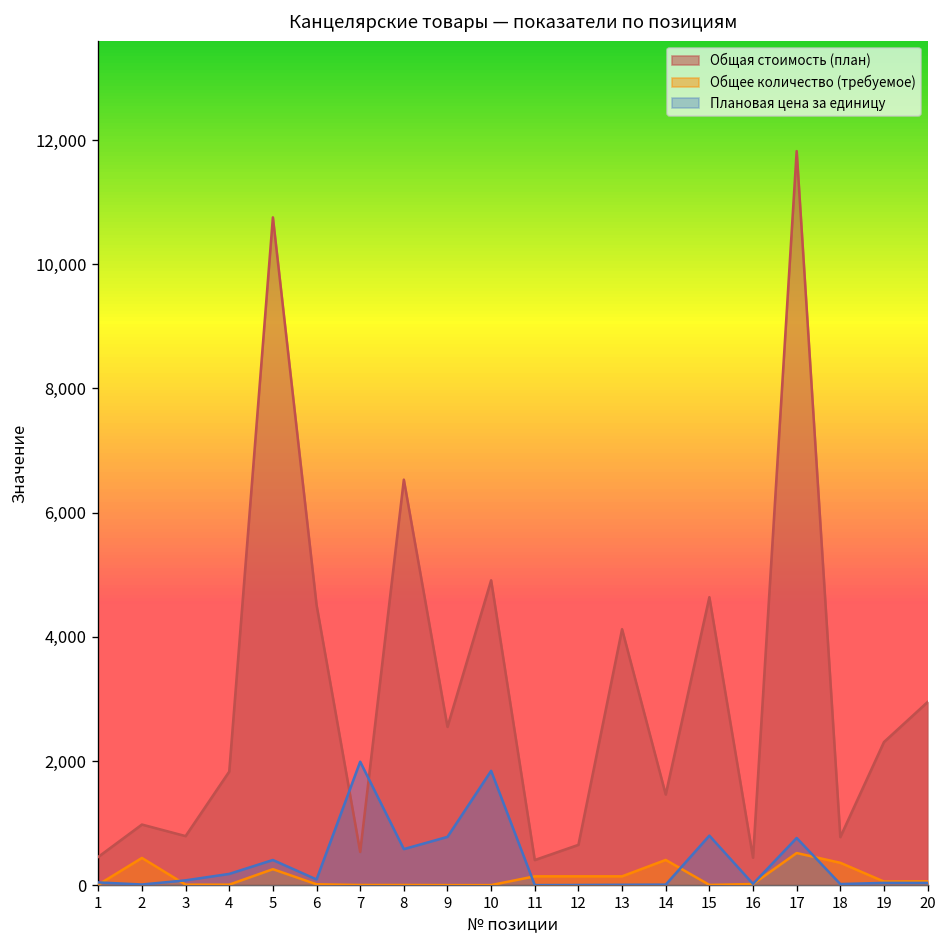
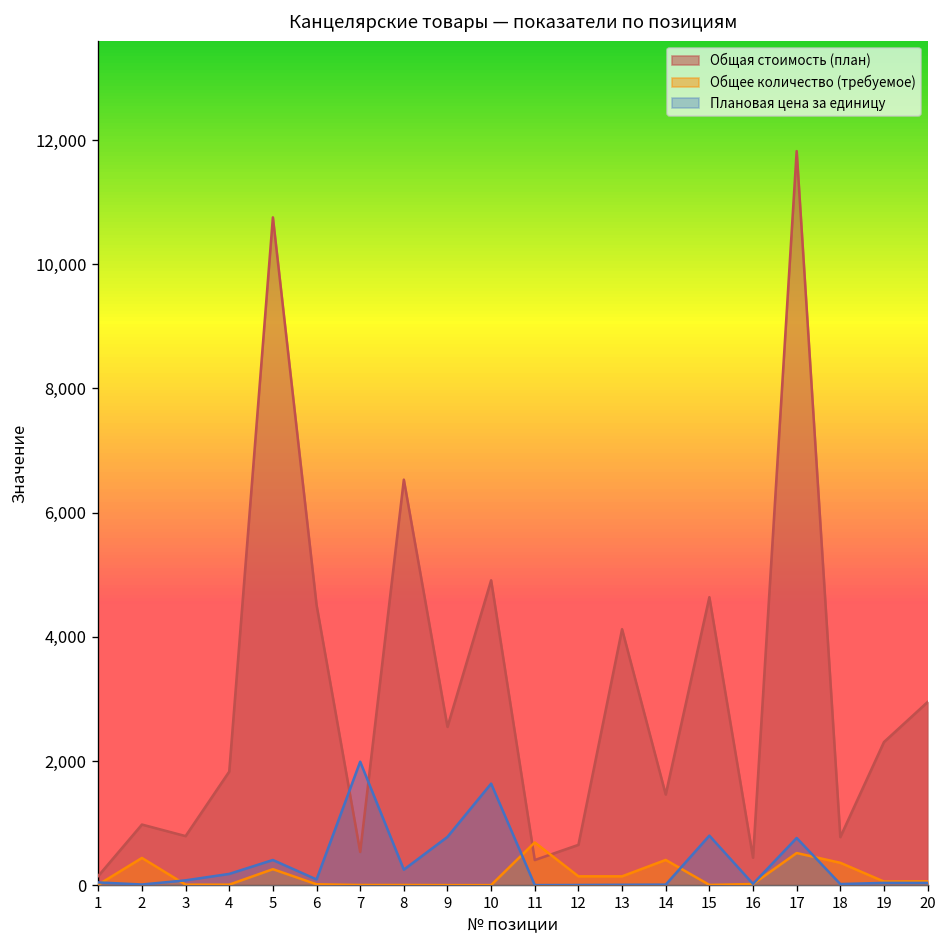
Общая стоимость (план), 1: 500 -> 200
Плановая цена за единицу, 8: 600 -> 300
Плановая цена за единицу, 10: 1,800 -> 1,600
Общее количество (требуемое), 11: 100 -> 700
